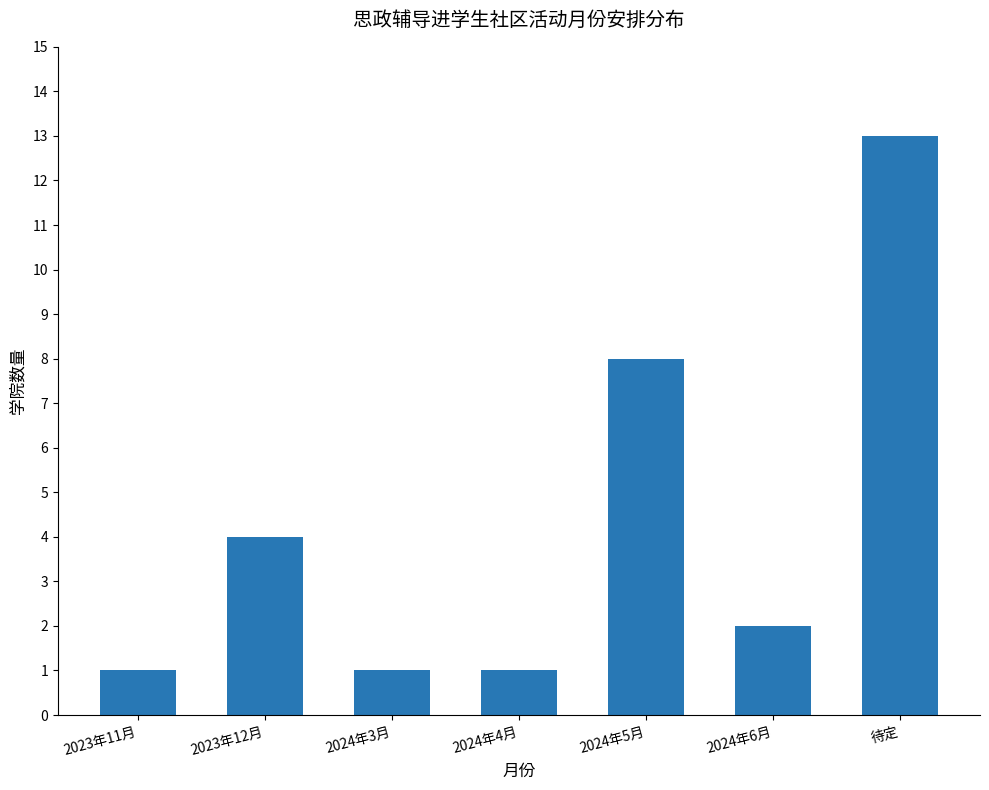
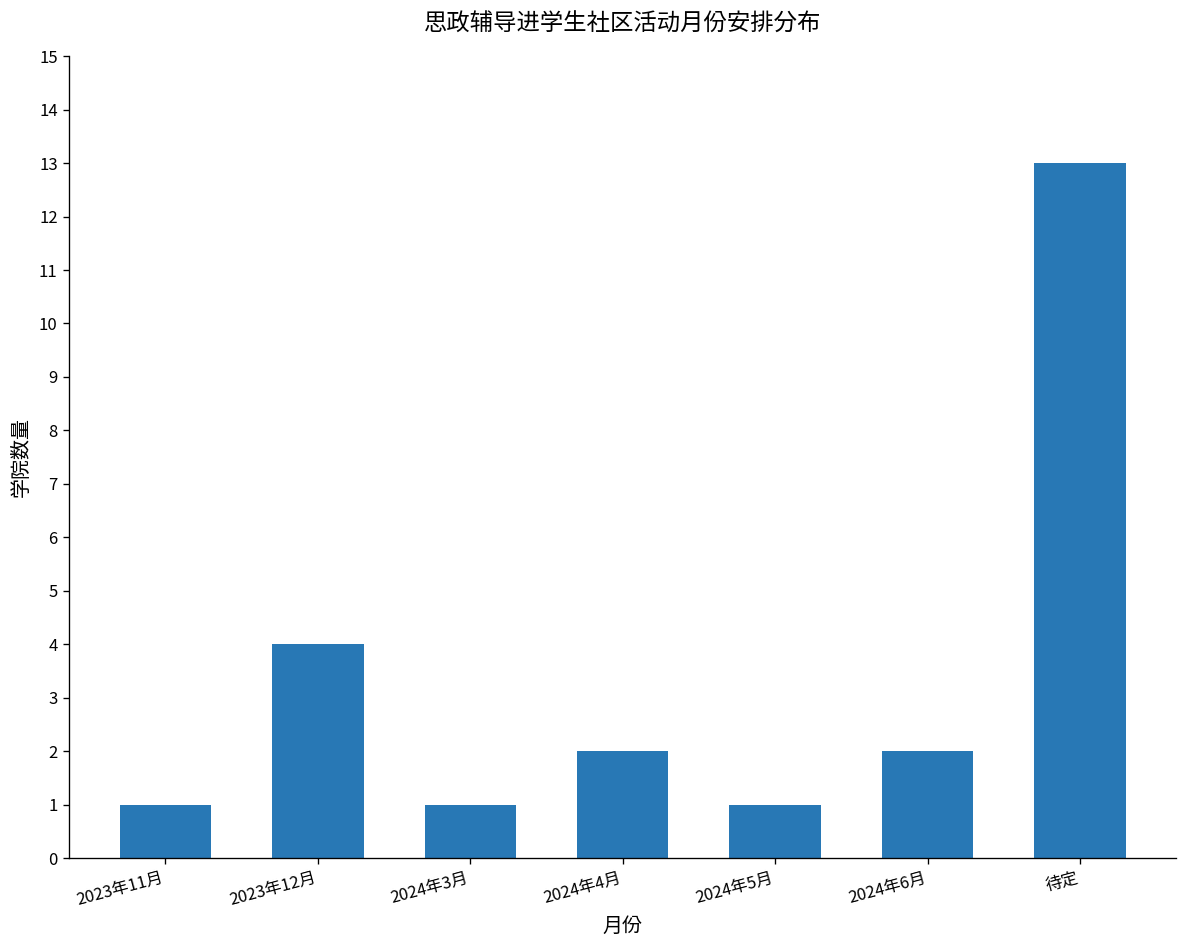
2024年4月: 1 -> 2
2024年5月: 8 -> 1
